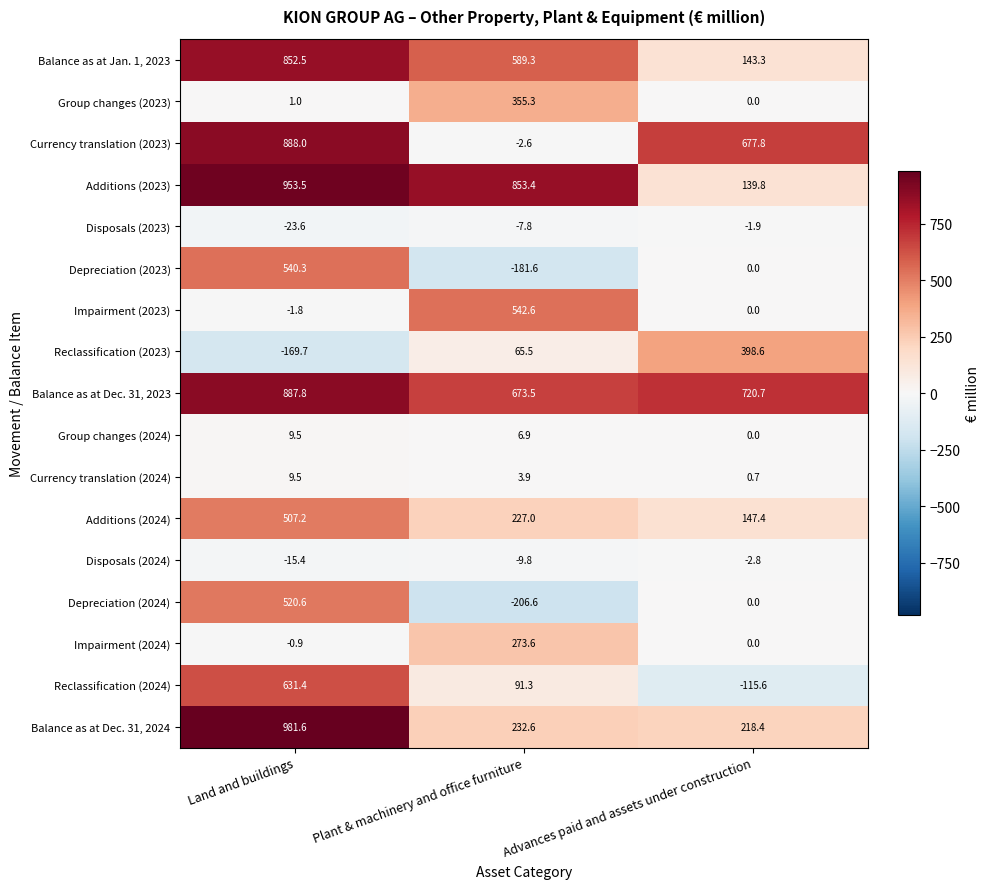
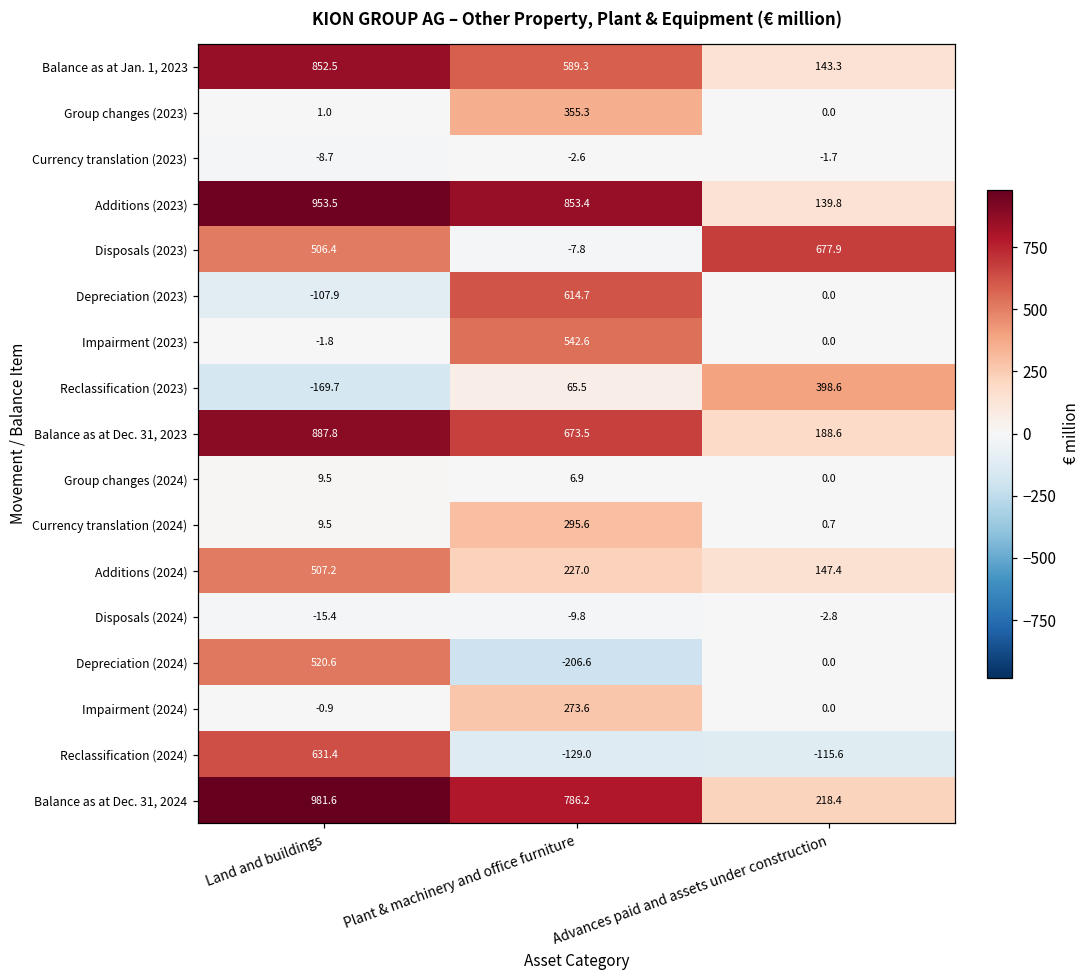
Currency translation (2023), Land and buildings: 888.0 -> -8.7
Currency translation (2023), Advances paid and assets under construction: 677.8 -> -1.7
Disposals (2023), Land and buildings: -23.6 -> 506.4
Disposals (2023), Advances paid and assets under construction: -1.9 -> 677.9
Depreciation (2023), Land and buildings: 540.3 -> -107.9
Depreciation (2023), Plant & machinery and office furniture: -181.6 -> 614.7
Balance as at Dec. 31, 2023, Advances paid and assets under construction: 720.7 -> 188.6
Currency translation (2024), Plant & machinery and office furniture: 3.9 -> 295.6
Reclassification (2024), Plant & machinery and office furniture: 91.3 -> -129.0
Balance as at Dec. 31, 2024, Plant & machinery and office furniture: 232.6 -> 786.2
